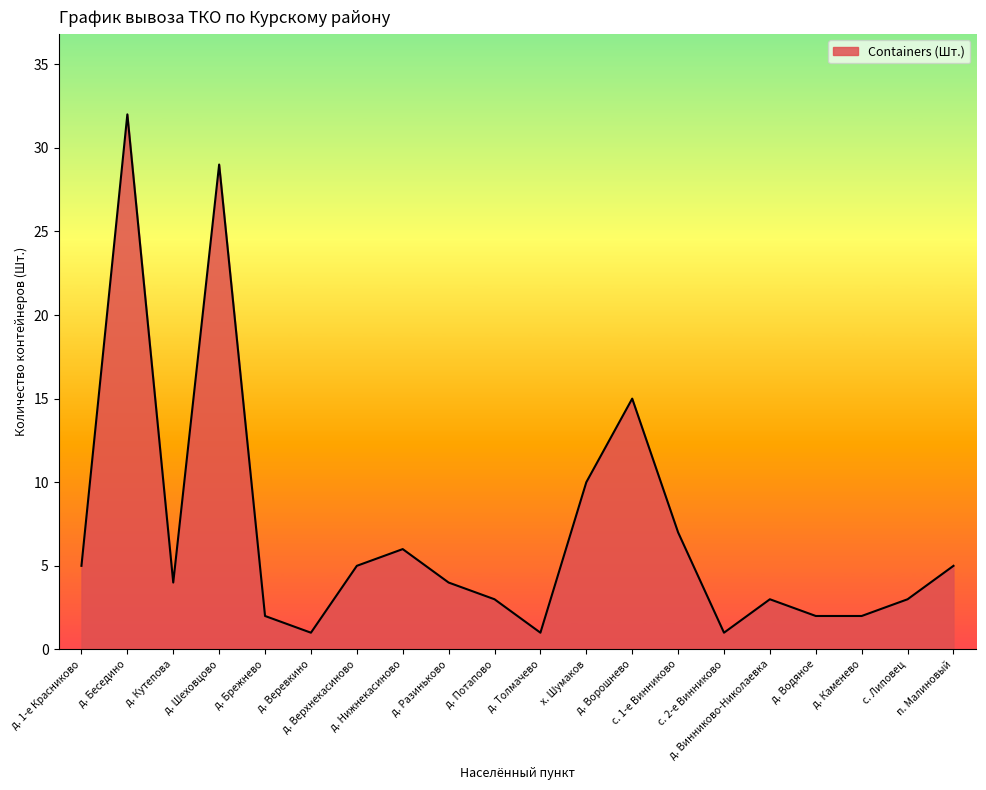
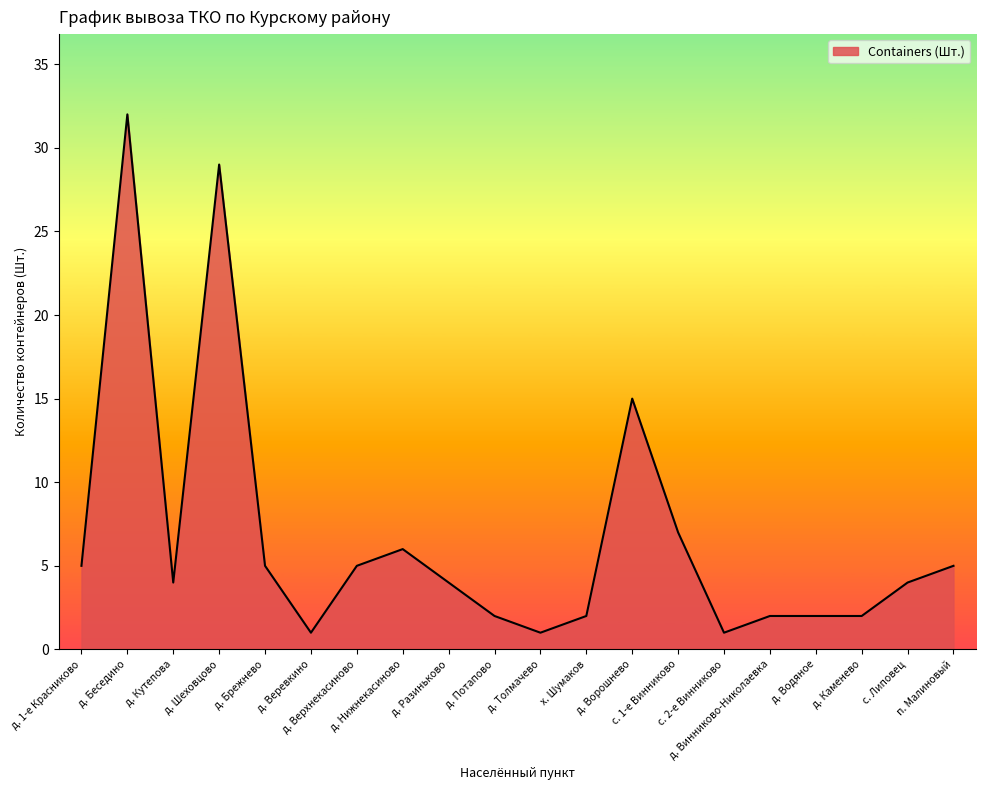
д. Брежнево: 2 -> 5
д. Потапово: 3 -> 2
х. Шумаков: 10 -> 2
д. Винниково-Николаевка: 3 -> 2
с. Липовец: 3 -> 4
